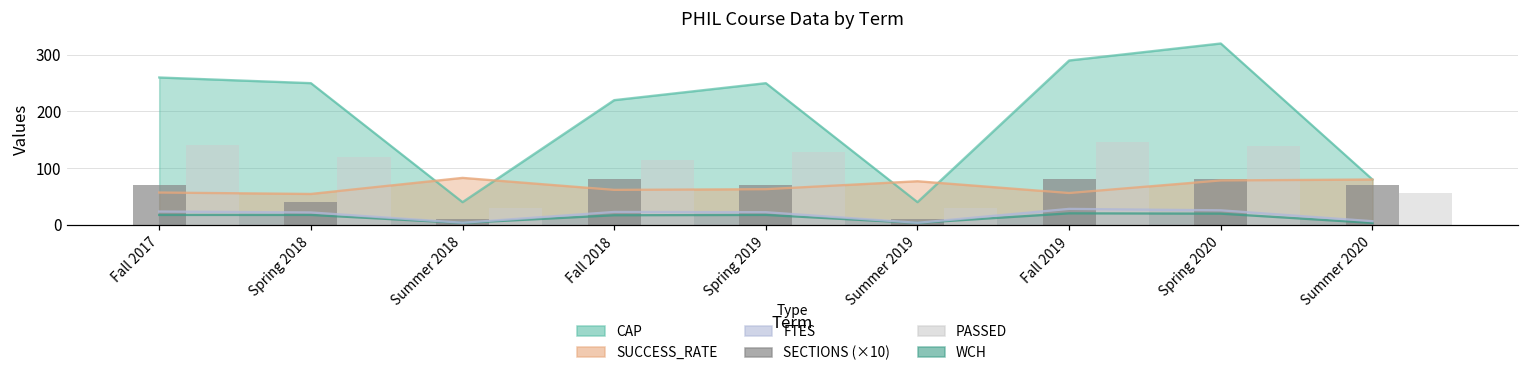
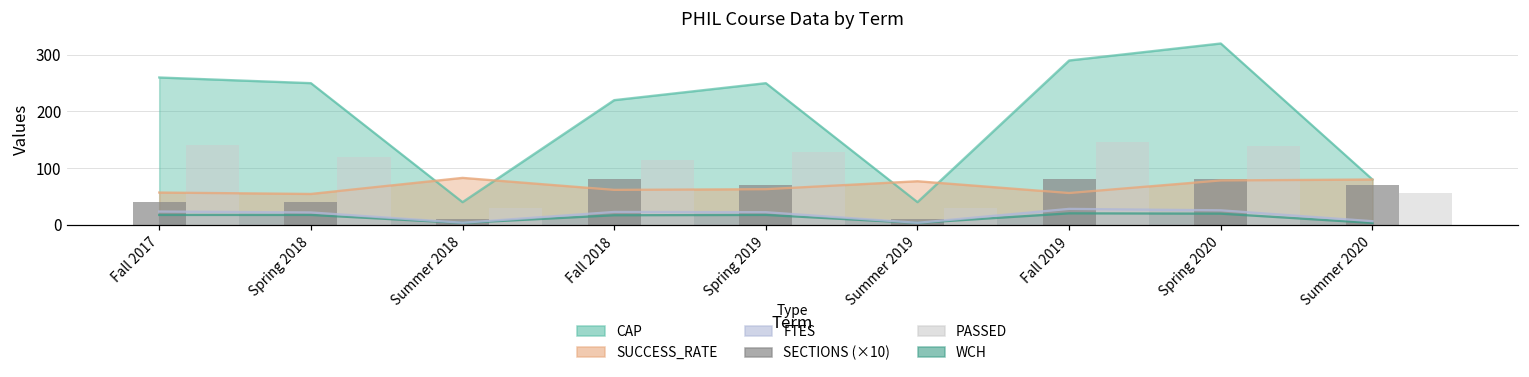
SECTIONS (×10), Fall 2017: 70 -> 40
